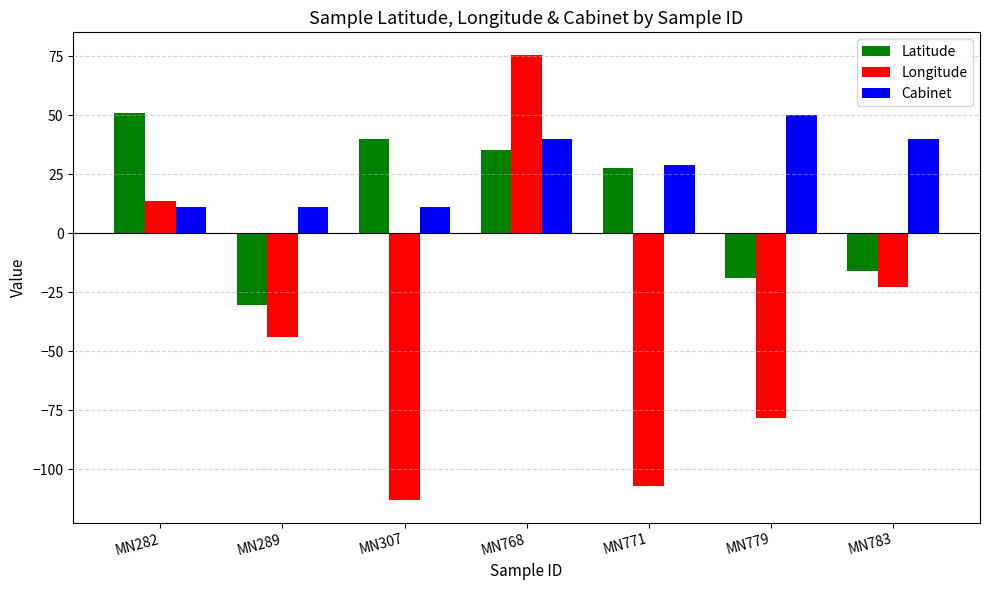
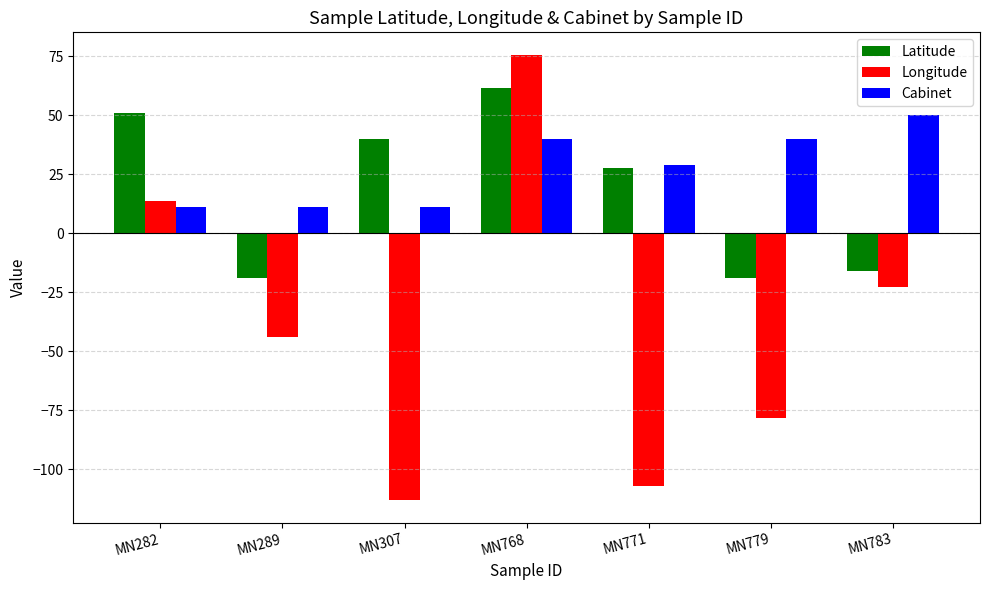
Latitude, MN289: -30 -> -19
Latitude, MN768: 35 -> 61
Cabinet, MN779: 50 -> 40
Cabinet, MN783: 40 -> 50
